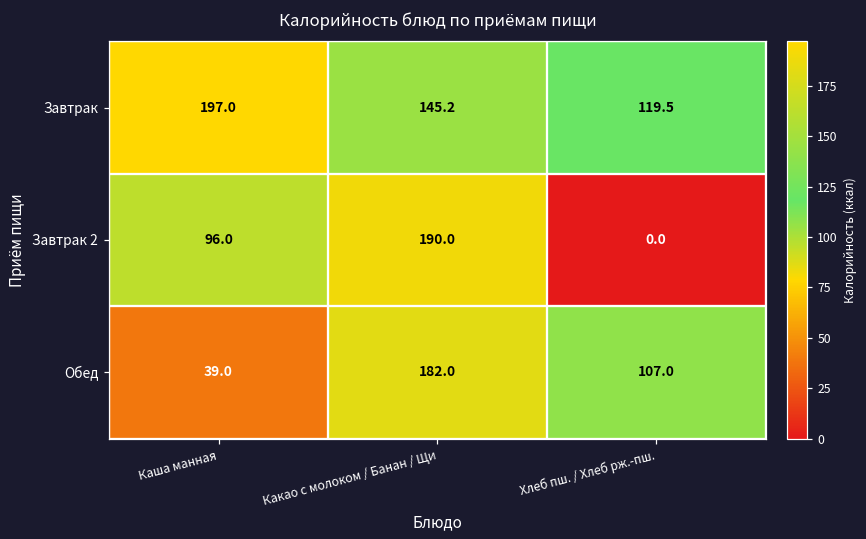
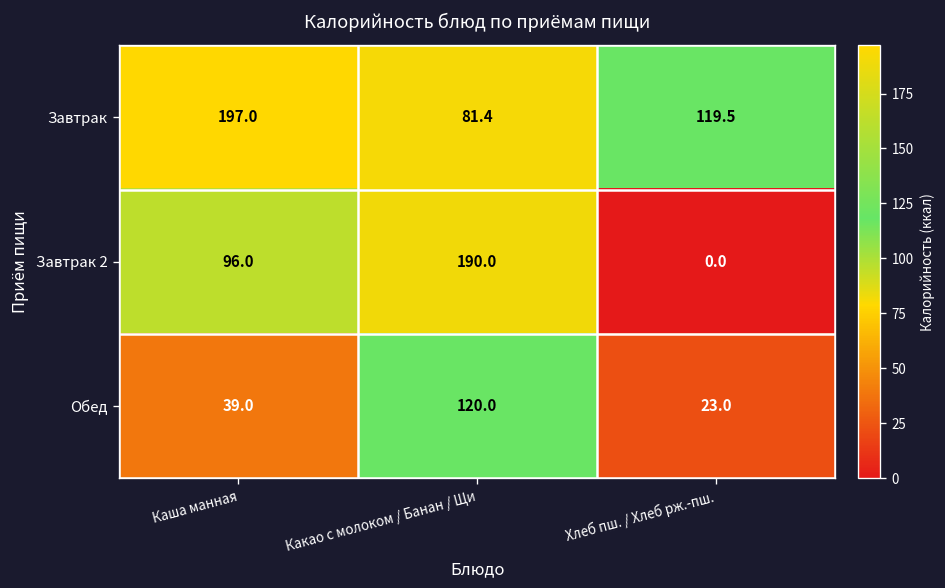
Завтрак, Какао с молоком / Банан / Щи: 145.2 -> 81.4
Обед, Какао с молоком / Банан / Щи: 182.0 -> 120.0
Обед, Хлеб пш. / Хлеб рж.-пш.: 107.0 -> 23.0
